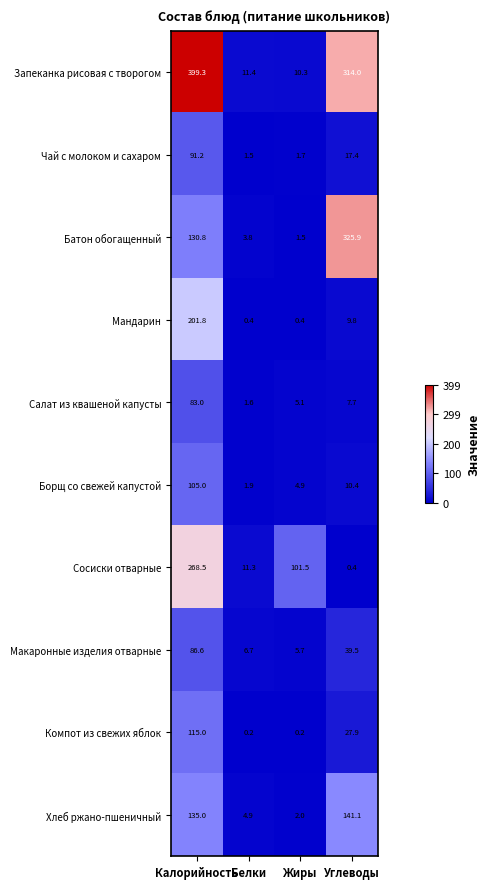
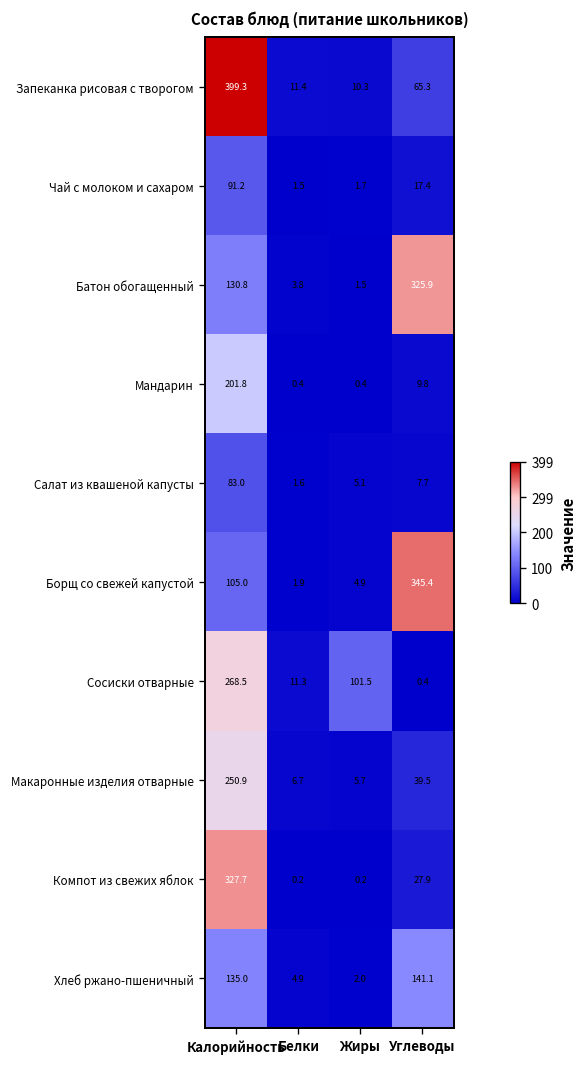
Запеканка рисовая с творогом, Углеводы: 314.0 -> 65.3
Борщ со свежей капустой, Углеводы: 10.4 -> 345.4
Макаронные изделия отварные, Калорийность: 86.6 -> 250.9
Компот из свежих яблок, Калорийность: 115.0 -> 327.7
